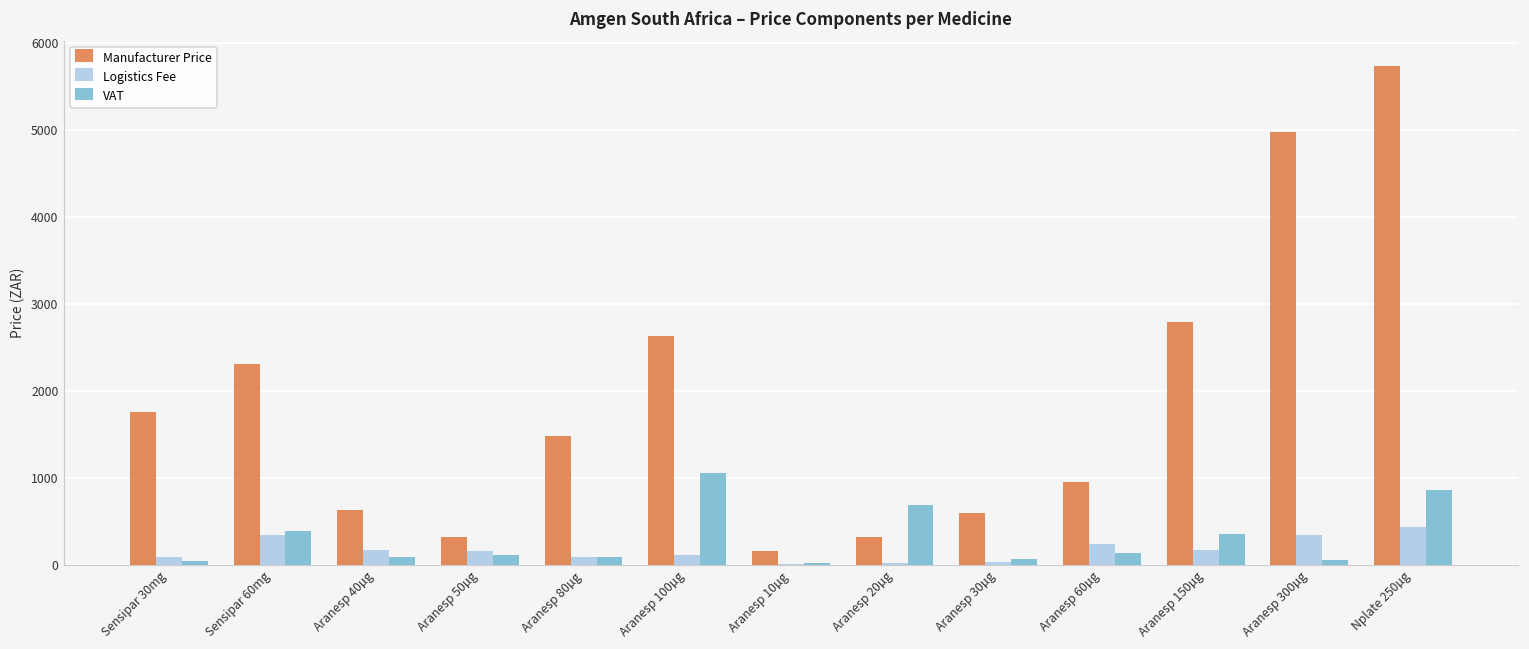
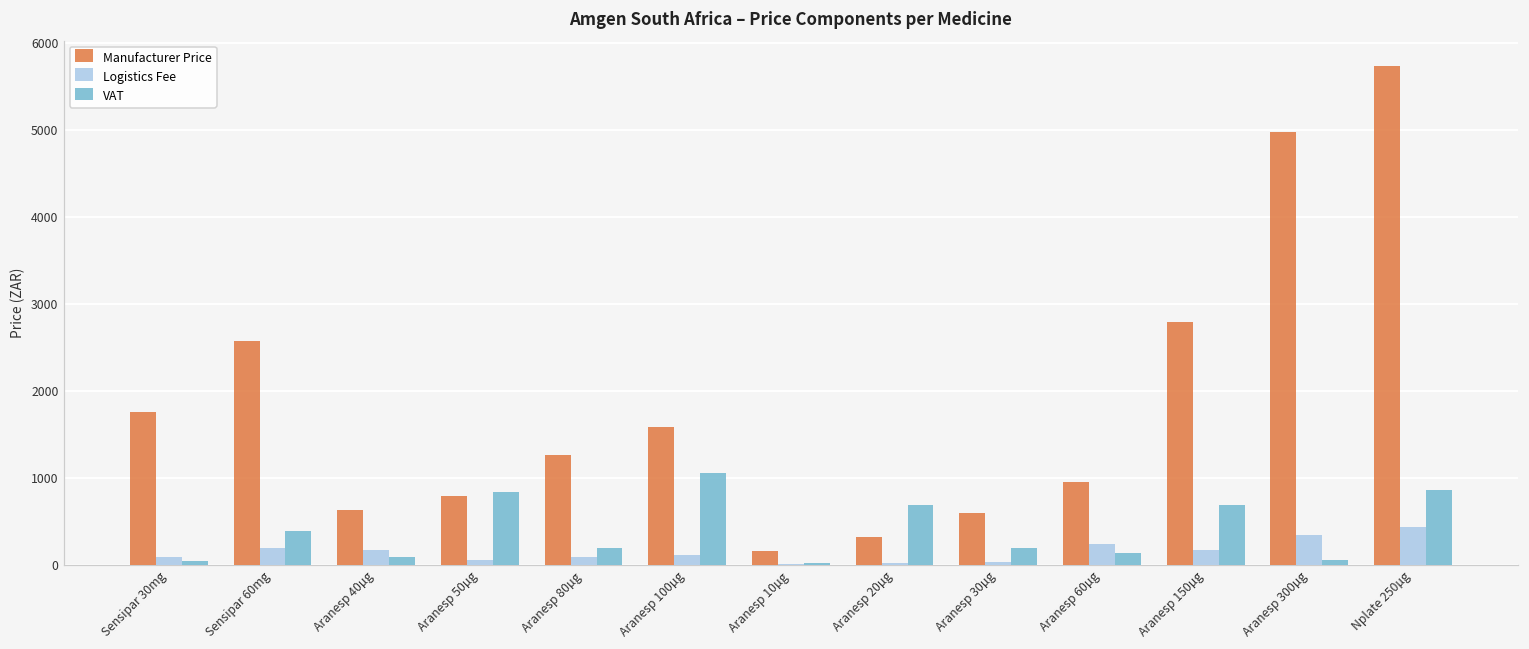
Manufacturer Price, Sensipar 60mg: 2300 -> 2600
Logistics Fee, Sensipar 60mg: 300 -> 200
Manufacturer Price, Aranesp 50µg: 300 -> 800
Logistics Fee, Aranesp 50µg: 200 -> 100
VAT, Aranesp 50µg: 100 -> 800
Manufacturer Price, Aranesp 80µg: 1500 -> 1300
VAT, Aranesp 80µg: 100 -> 200
Manufacturer Price, Aranesp 100µg: 2600 -> 1600
VAT, Aranesp 30µg: 100 -> 200
VAT, Aranesp 150µg: 400 -> 700
